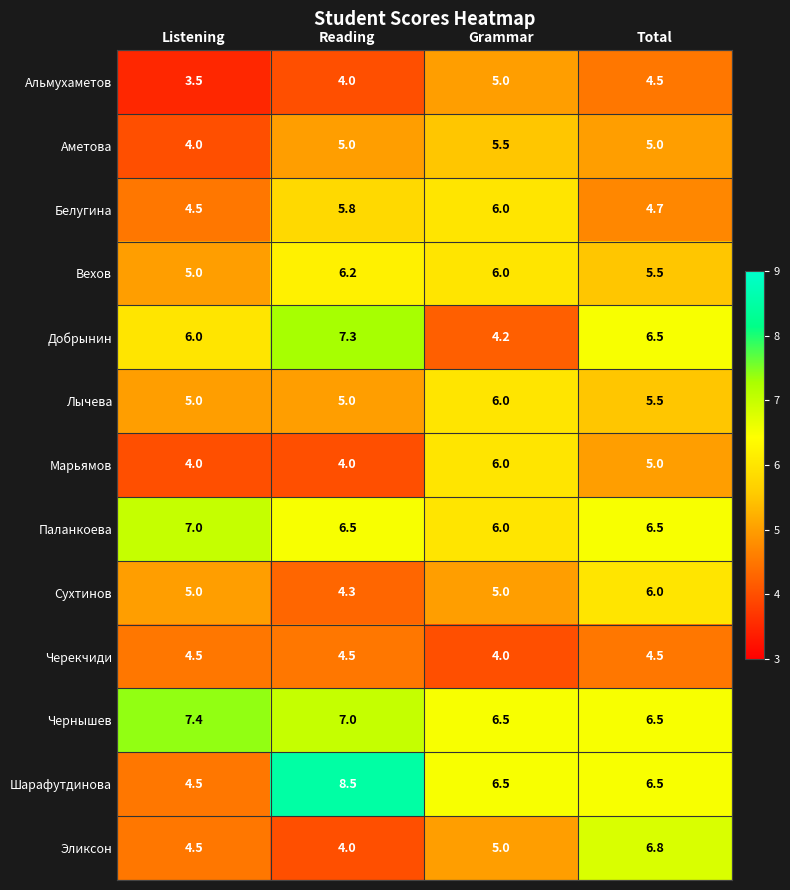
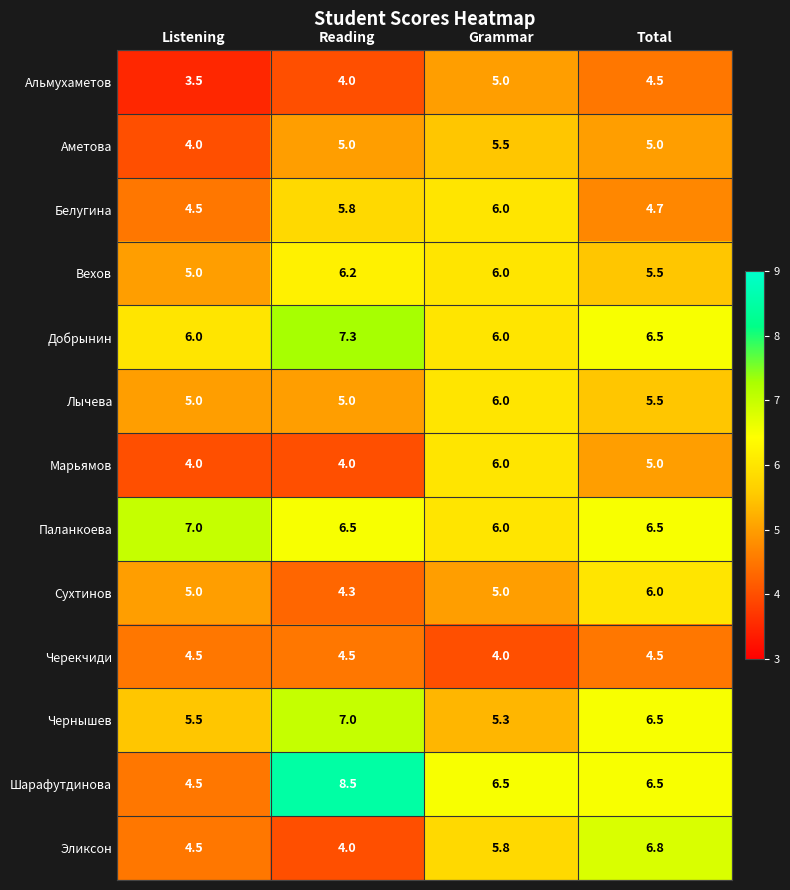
Добрынин, Grammar: 4.2 -> 6.0
Чернышев, Listening: 7.4 -> 5.5
Чернышев, Grammar: 6.5 -> 5.3
Эликсон, Grammar: 5.0 -> 5.8
